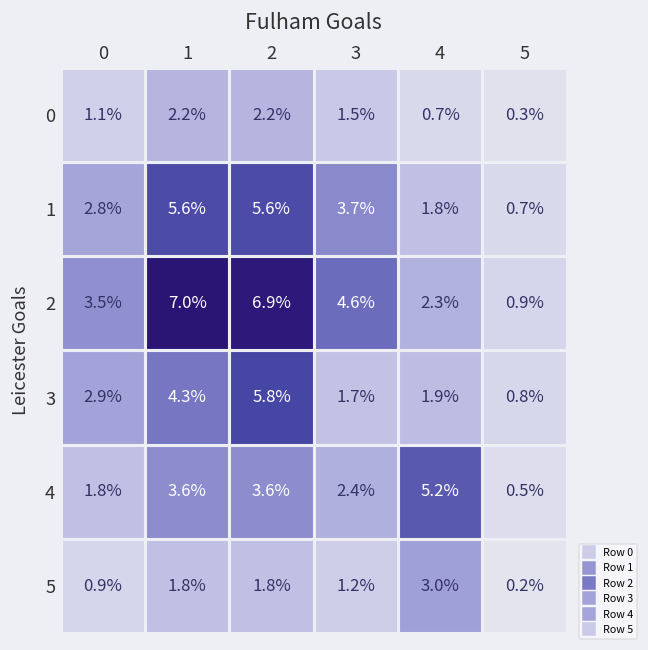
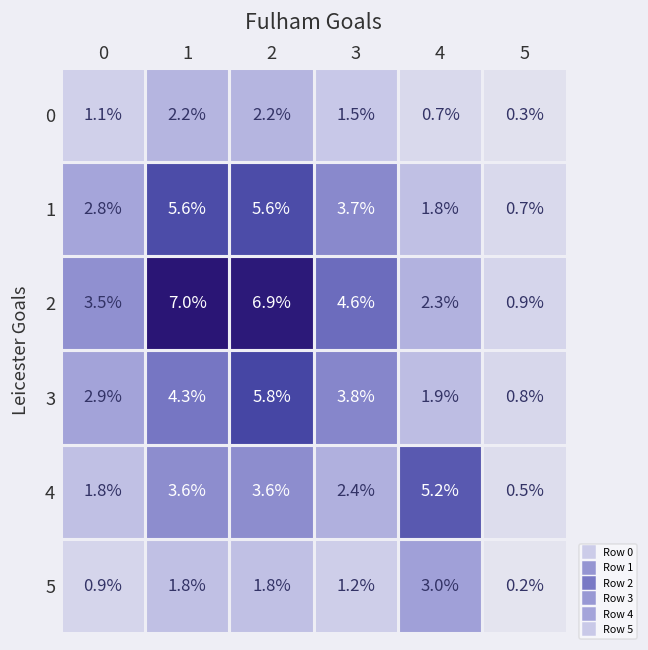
3, 3: 1.7% -> 3.8%
